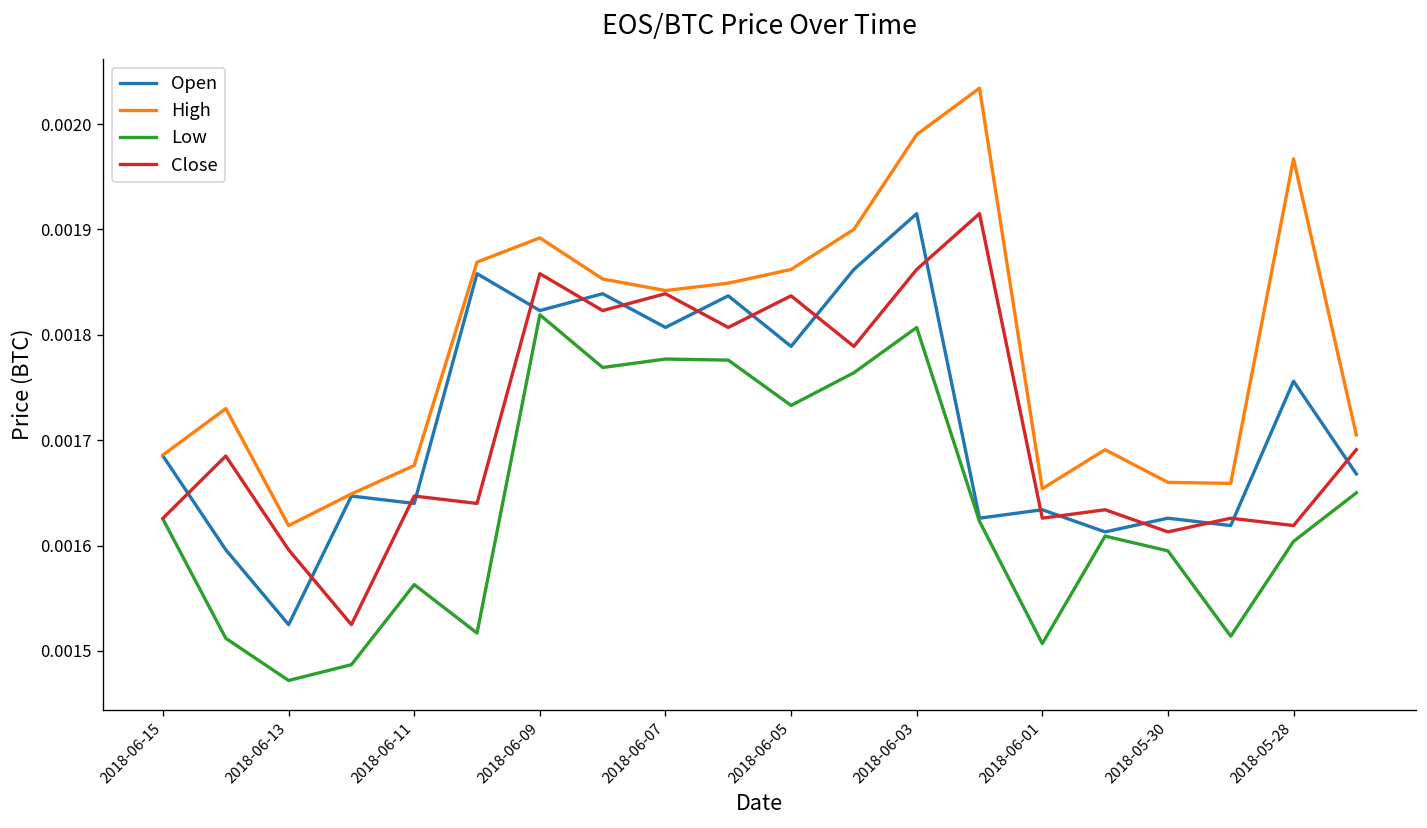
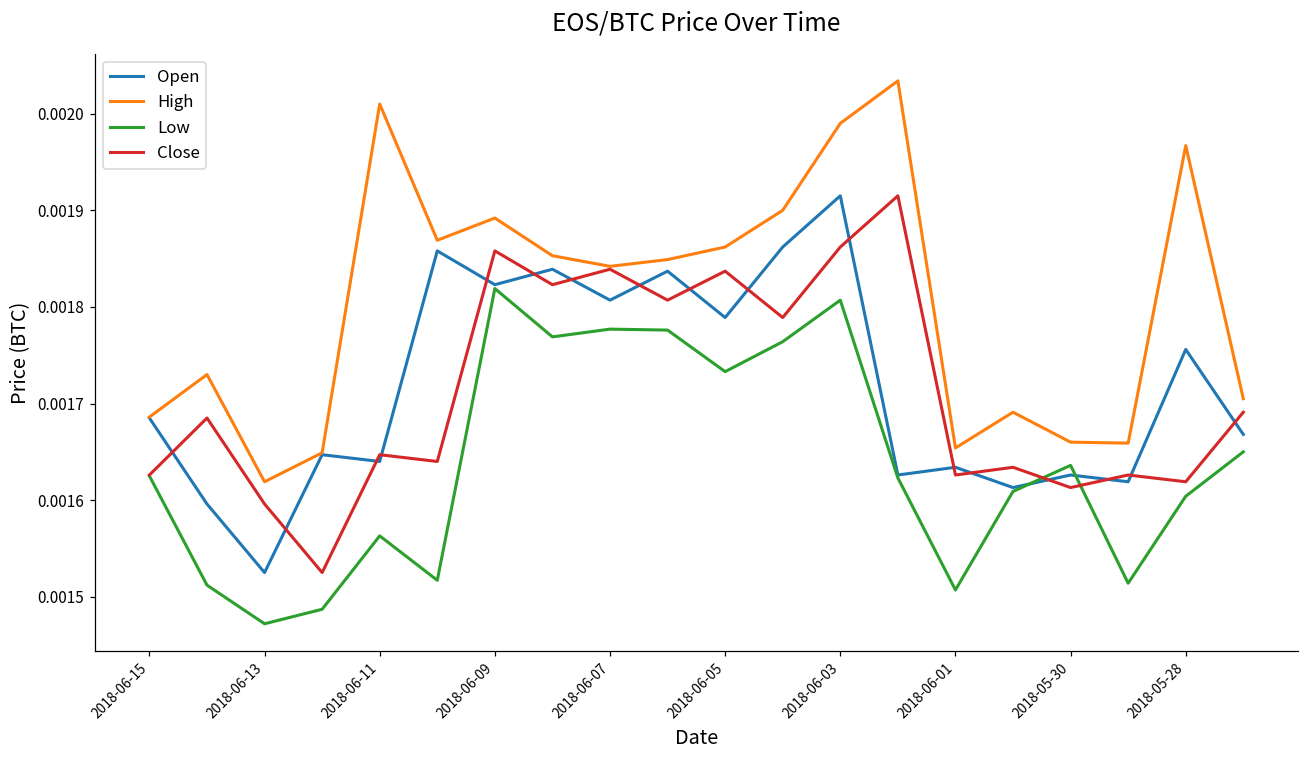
High, 2018-06-11: 0.00168 -> 0.00201
Low, 2018-05-30: 0.00160 -> 0.00164
